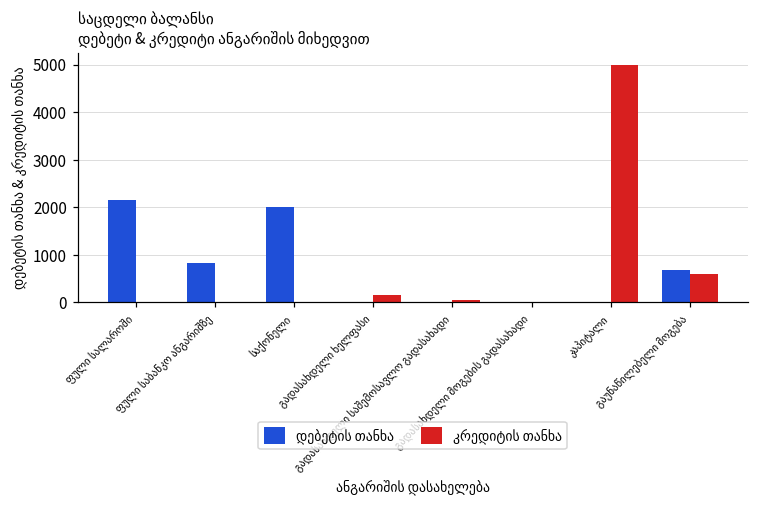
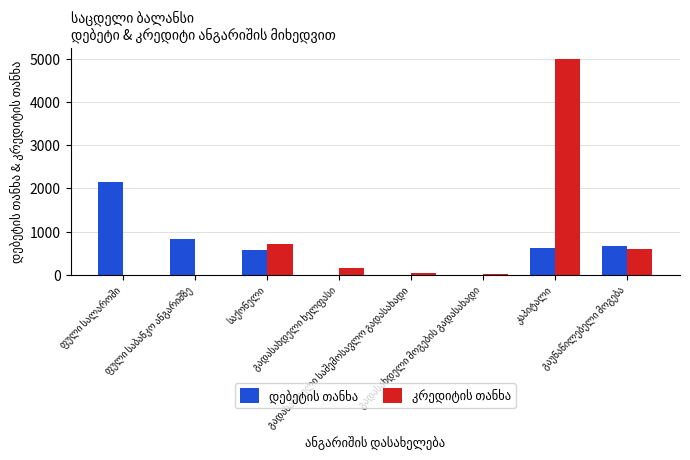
დებეტის თანხა, საქონელი: 2000 -> 600
კრედიტის თანხა, საქონელი: 0 -> 700
დებეტის თანხა, კაპიტალი: 0 -> 600
